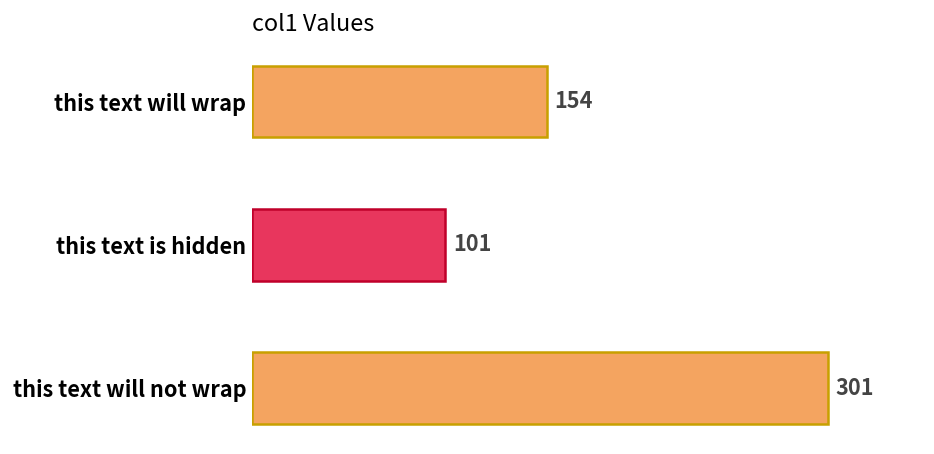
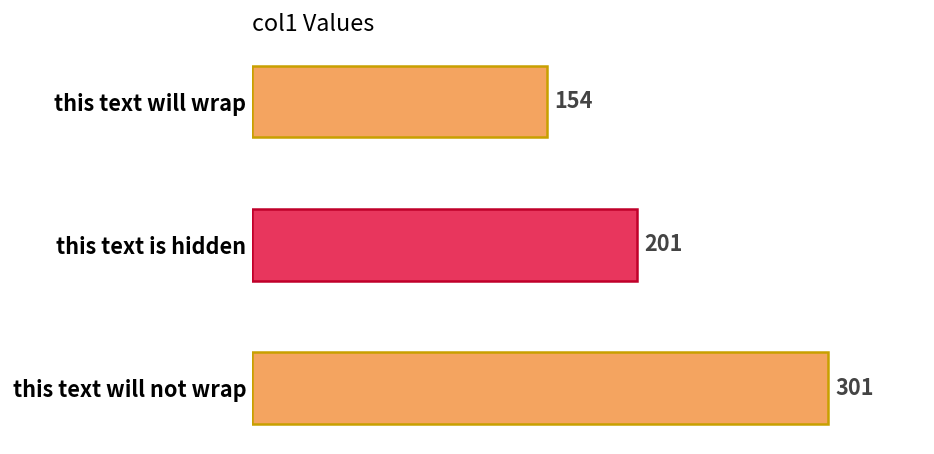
this text is hidden: 101 -> 201
